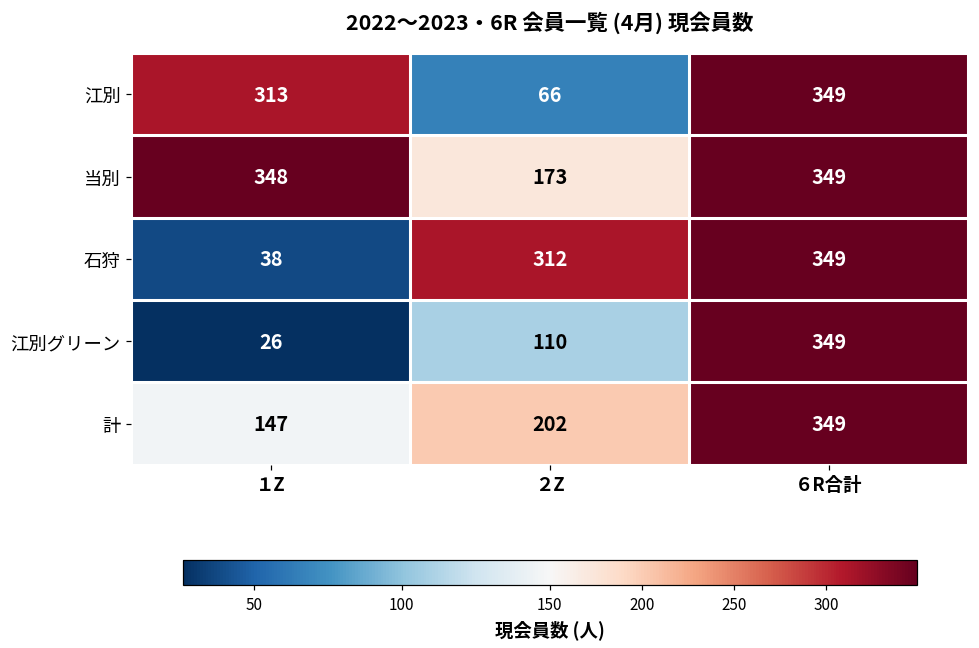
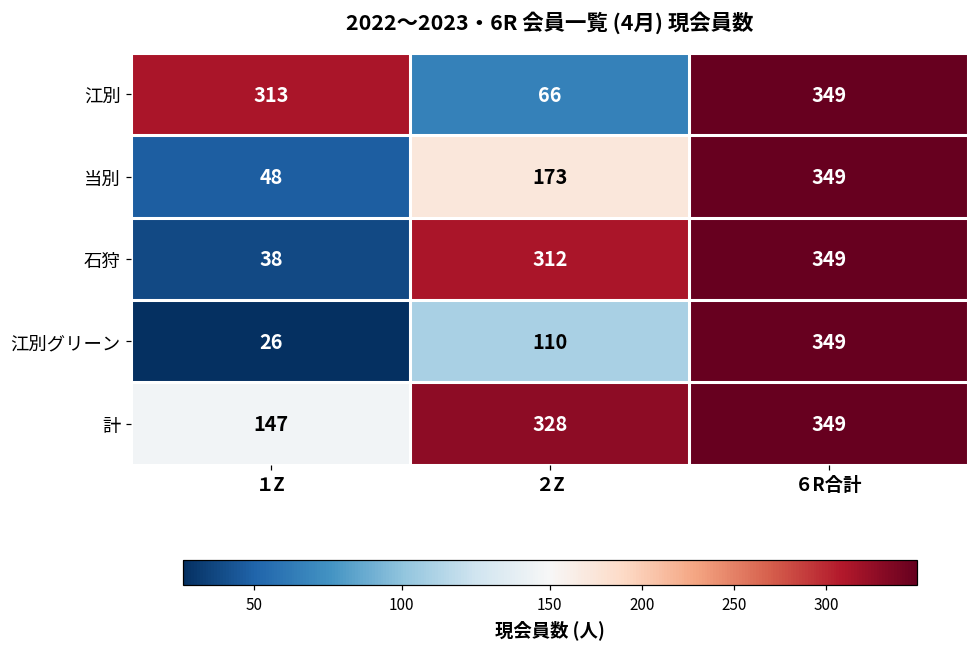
当別, １Z: 348 -> 48
計, ２Z: 202 -> 328
